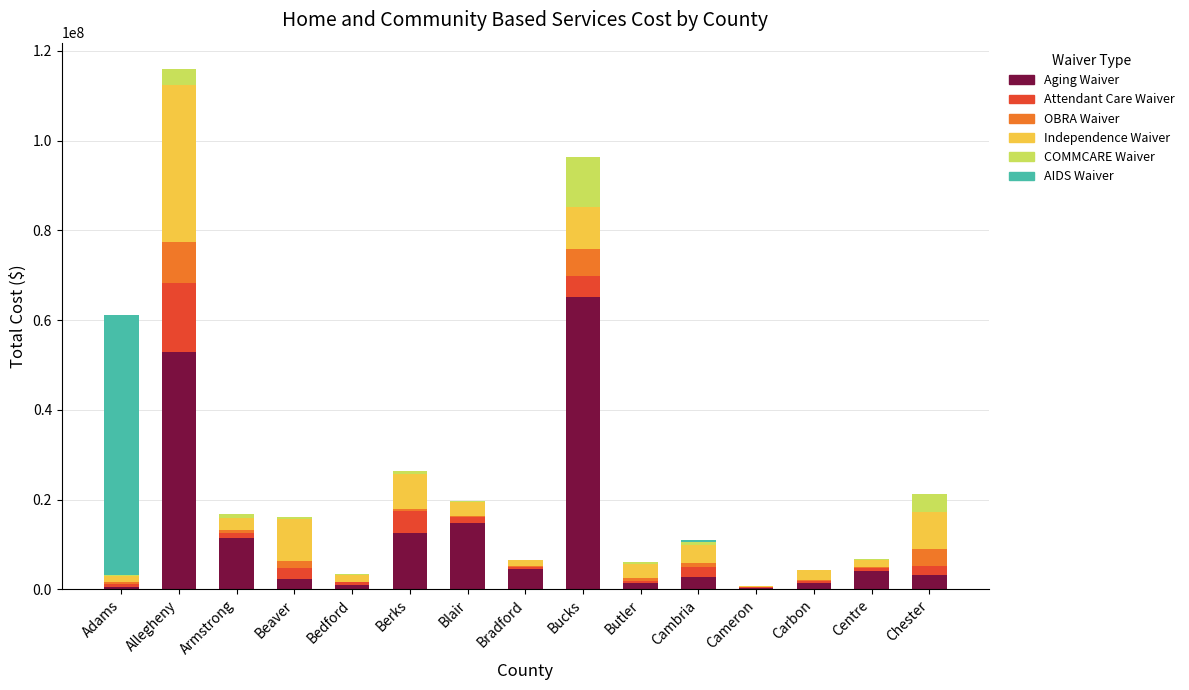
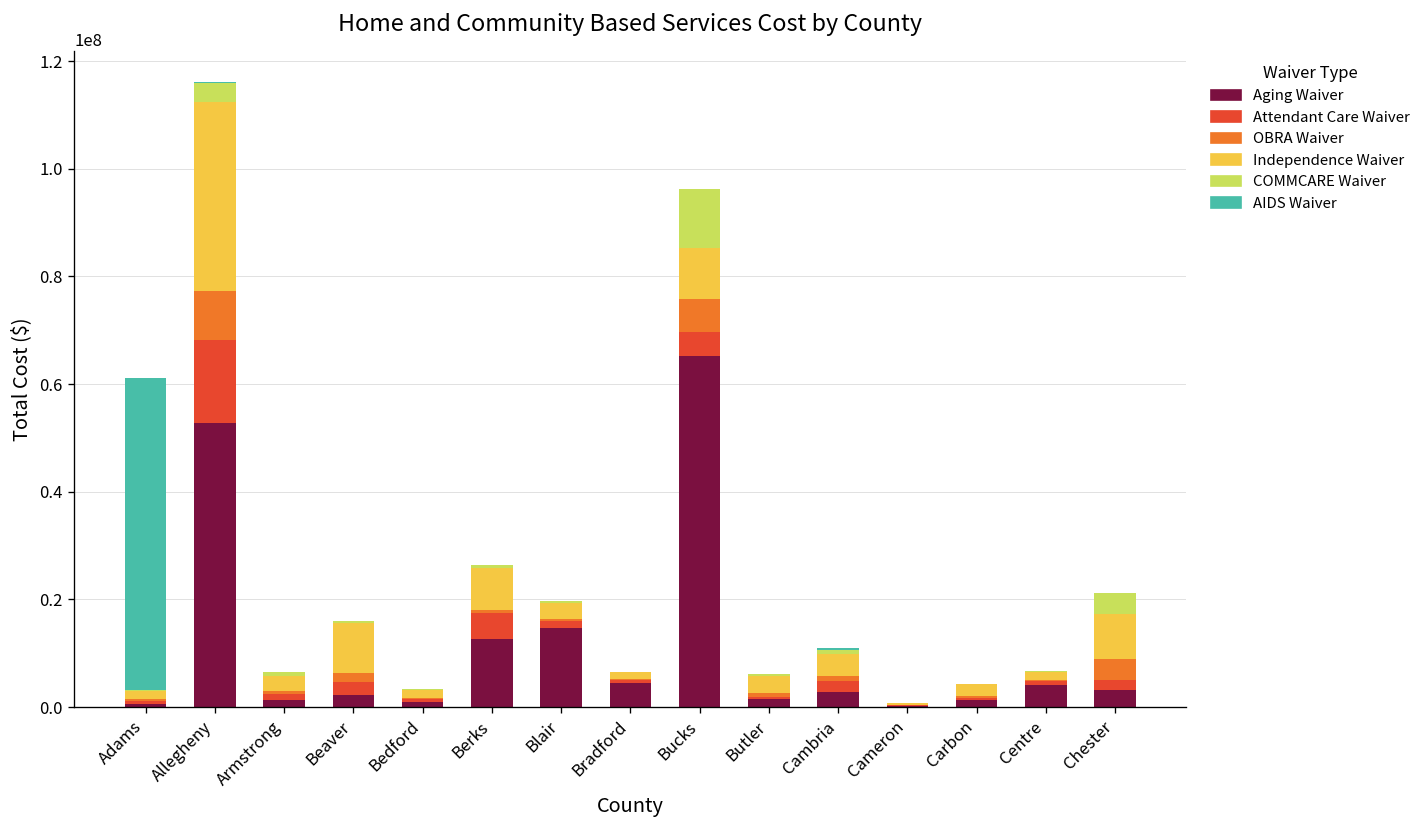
Aging Waiver, Armstrong: 11000000 -> 1000000
